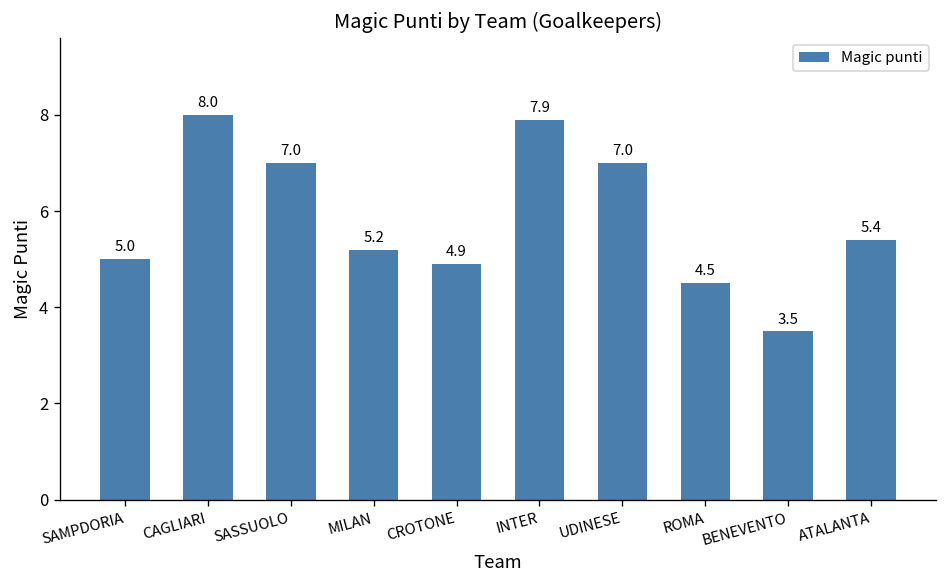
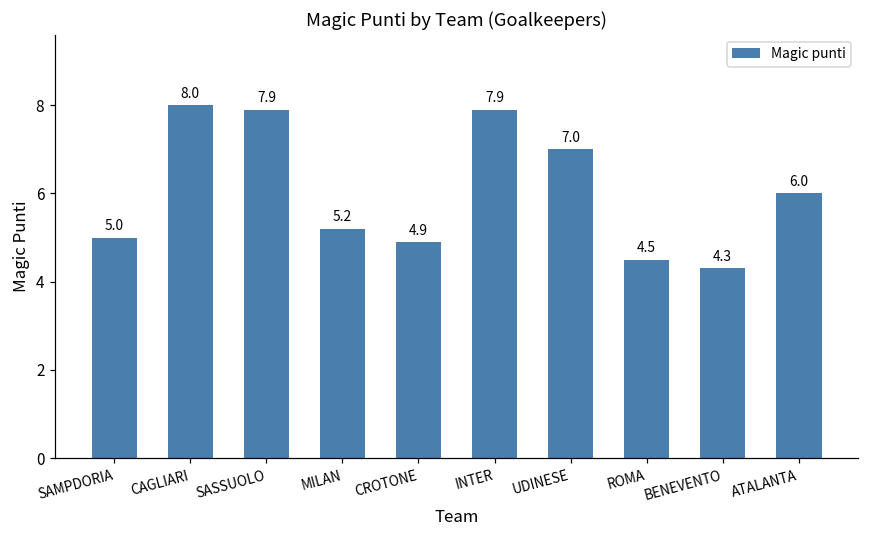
SASSUOLO: 7.0 -> 7.9
BENEVENTO: 3.5 -> 4.3
ATALANTA: 5.4 -> 6.0
